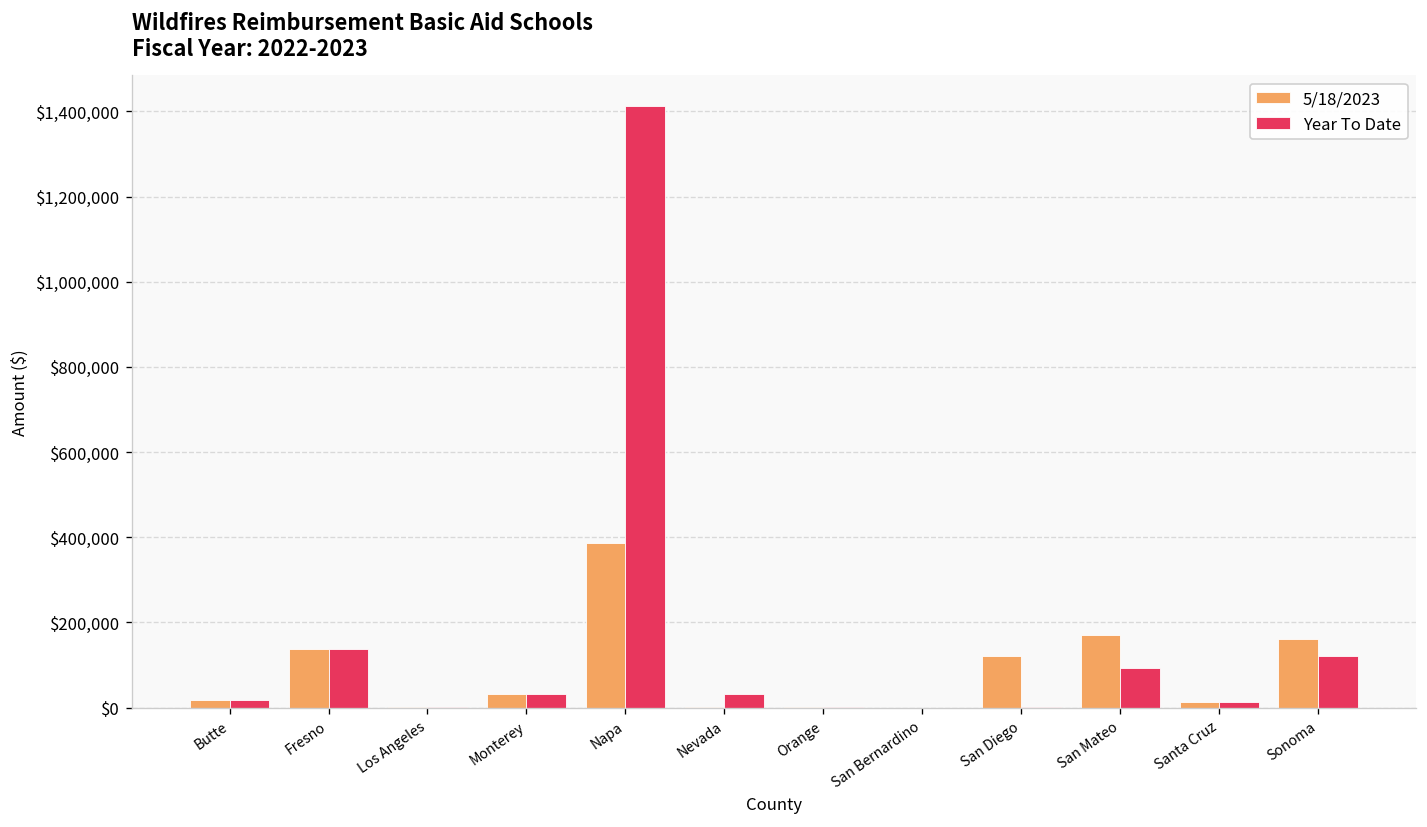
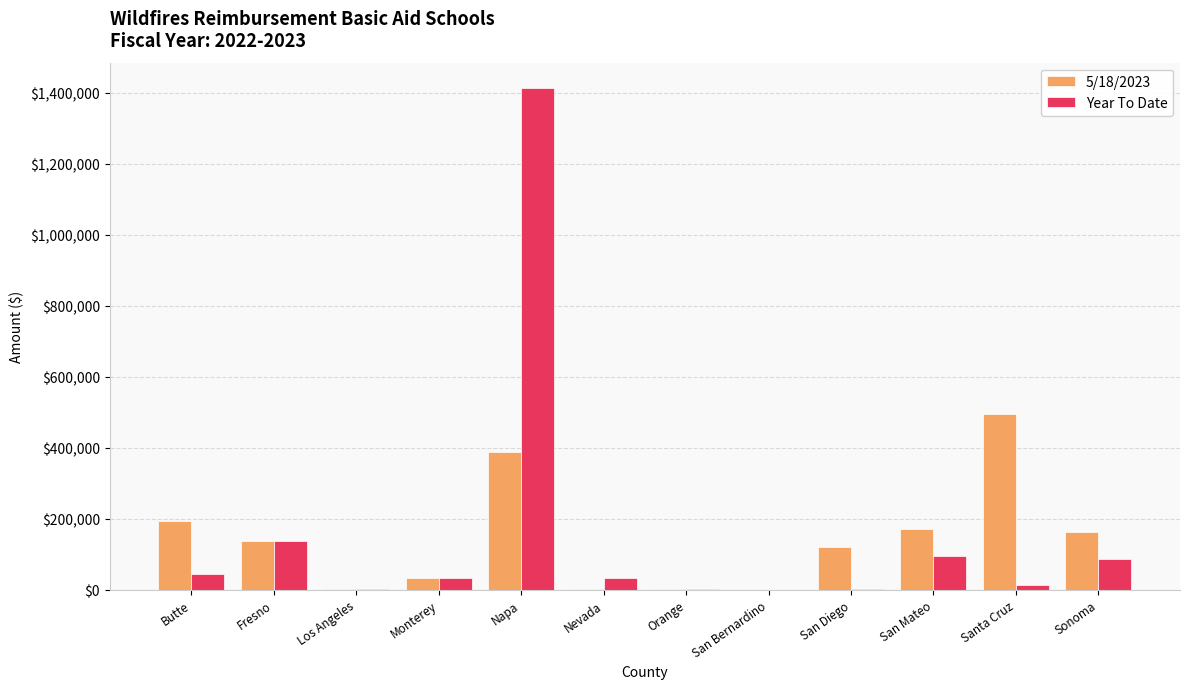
5/18/2023, Butte: $20,000 -> $190,000
Year To Date, Butte: $20,000 -> $50,000
5/18/2023, Santa Cruz: $10,000 -> $490,000
Year To Date, Sonoma: $120,000 -> $90,000
